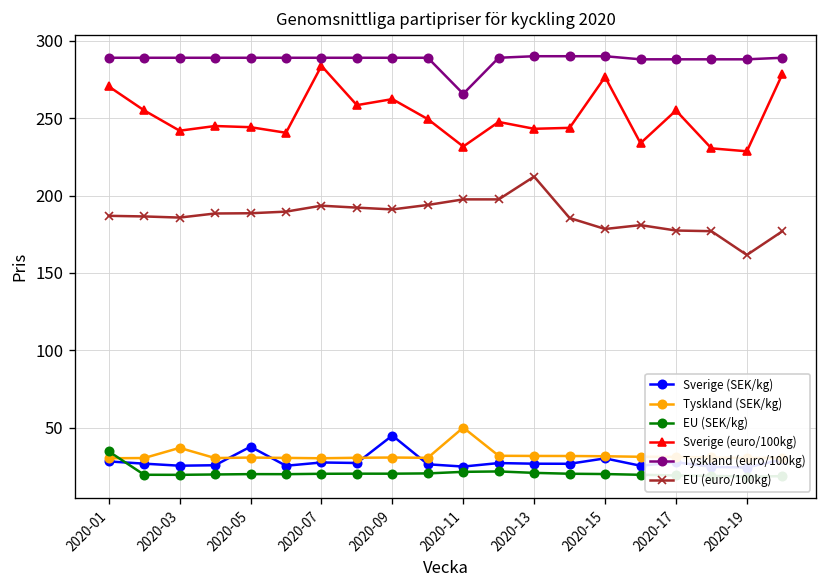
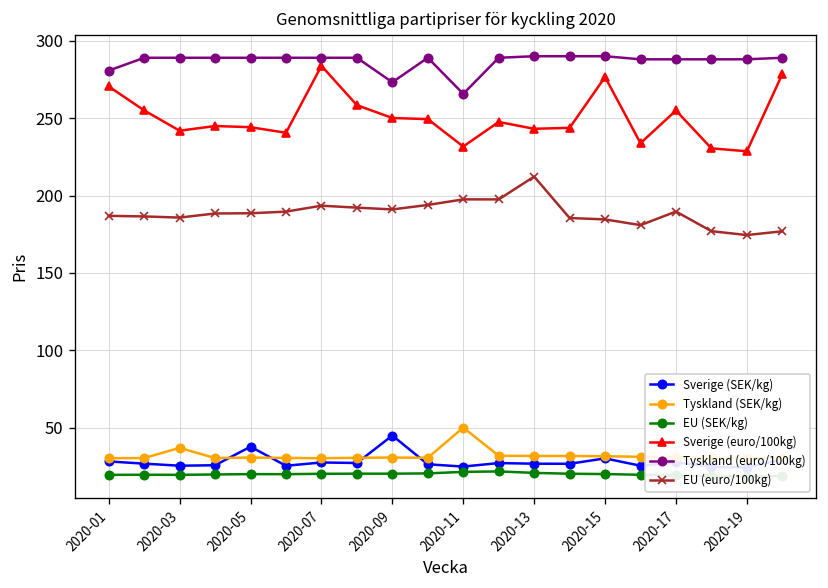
EU (SEK/kg), 2020-01: 35 -> 20
Tyskland (euro/100kg), 2020-01: 289 -> 281
Sverige (euro/100kg), 2020-09: 262 -> 250
Tyskland (euro/100kg), 2020-09: 289 -> 273
EU (euro/100kg), 2020-15: 178 -> 185
EU (euro/100kg), 2020-17: 177 -> 190
EU (euro/100kg), 2020-19: 162 -> 174
